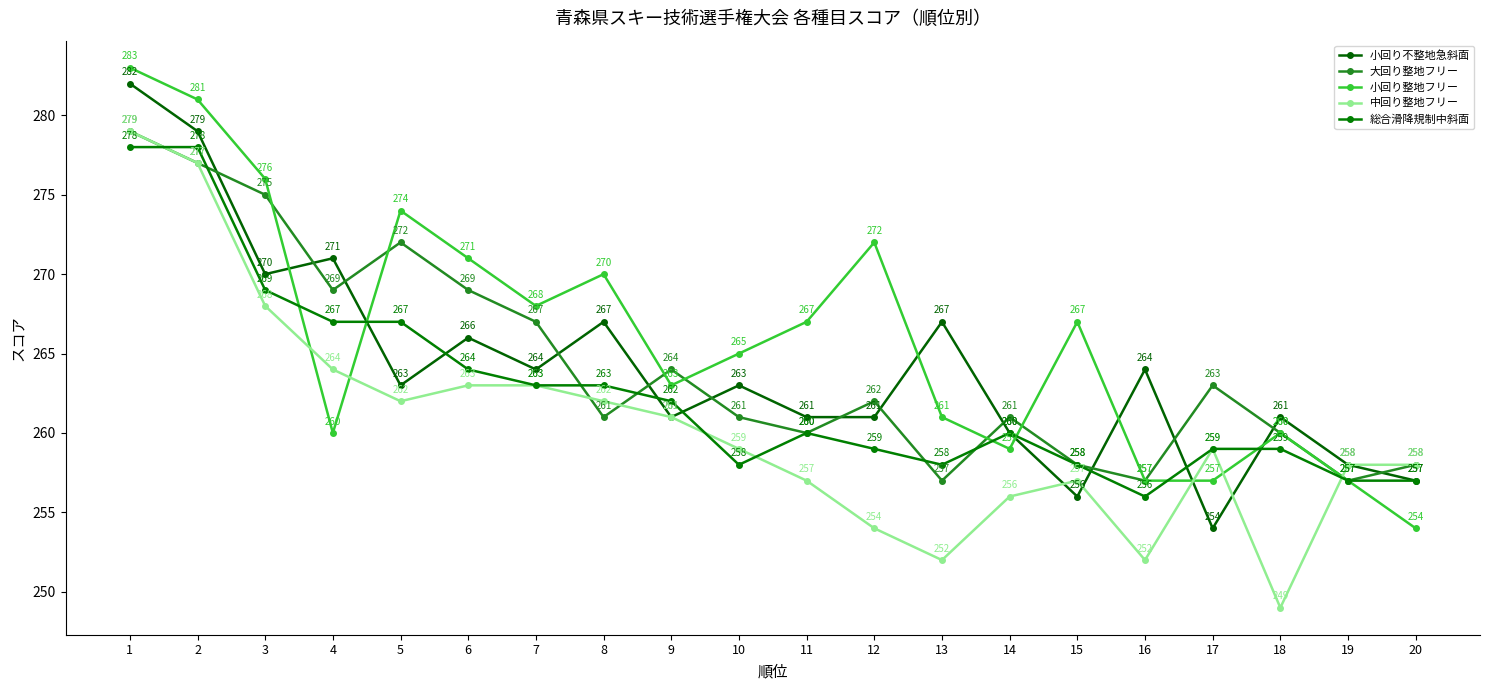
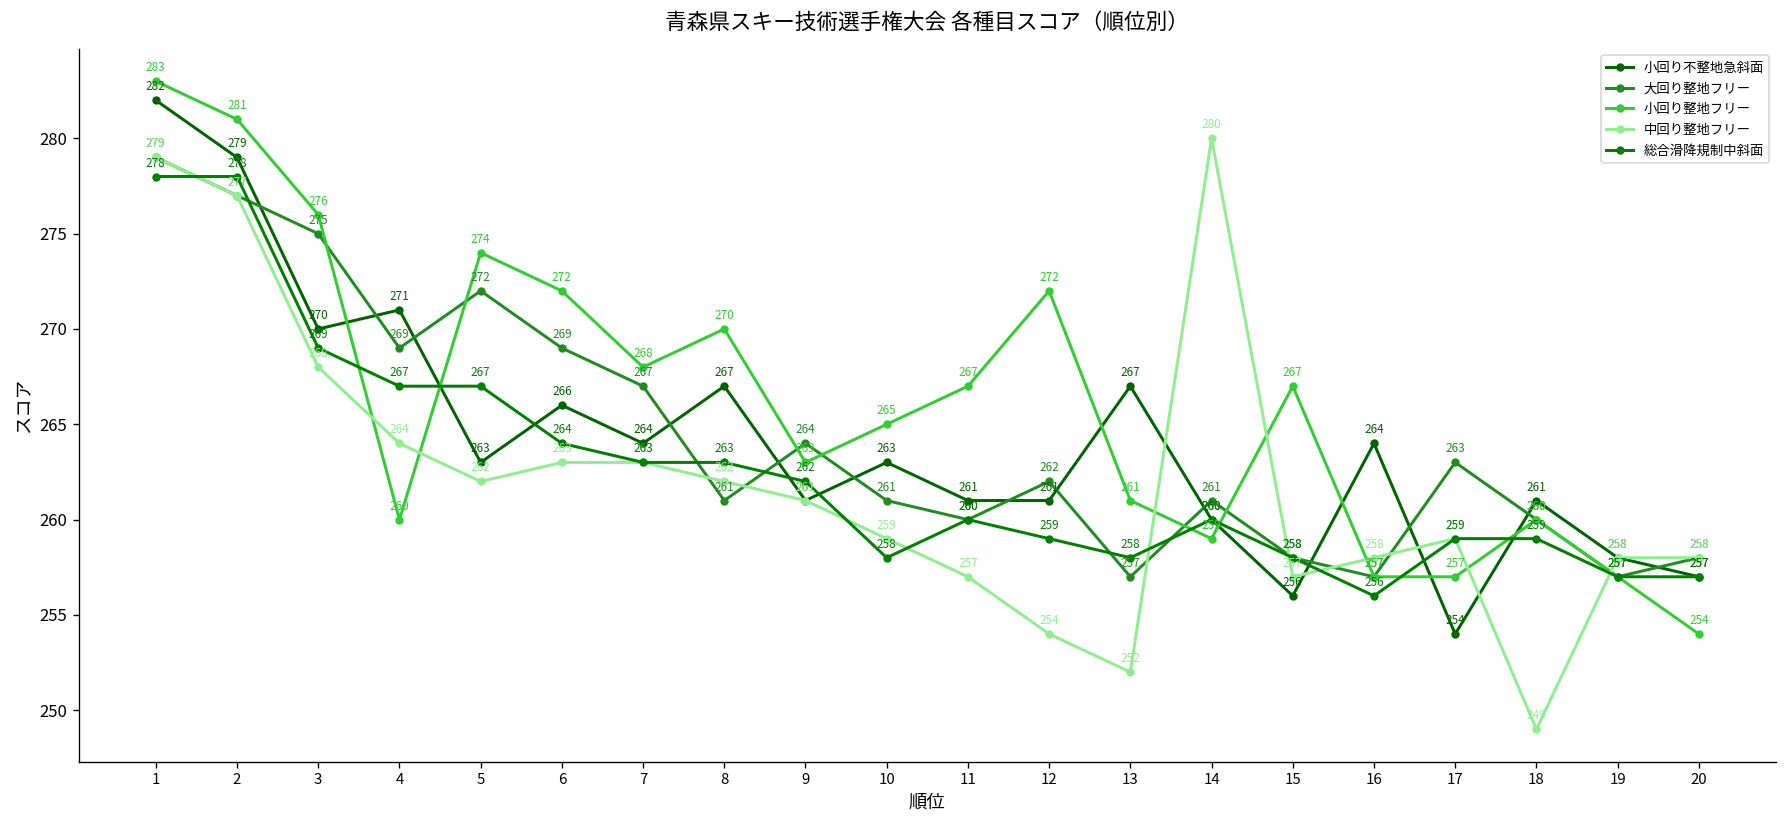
小回り整地フリー, 6: 271 -> 272
中回り整地フリー, 14: 256 -> 280
中回り整地フリー, 16: 252 -> 258
